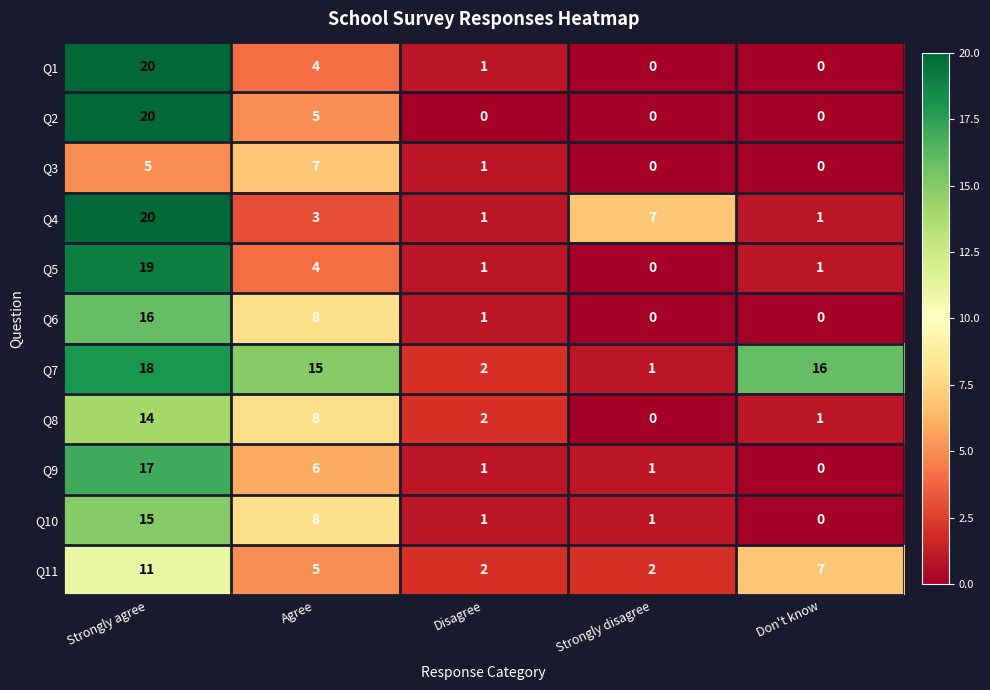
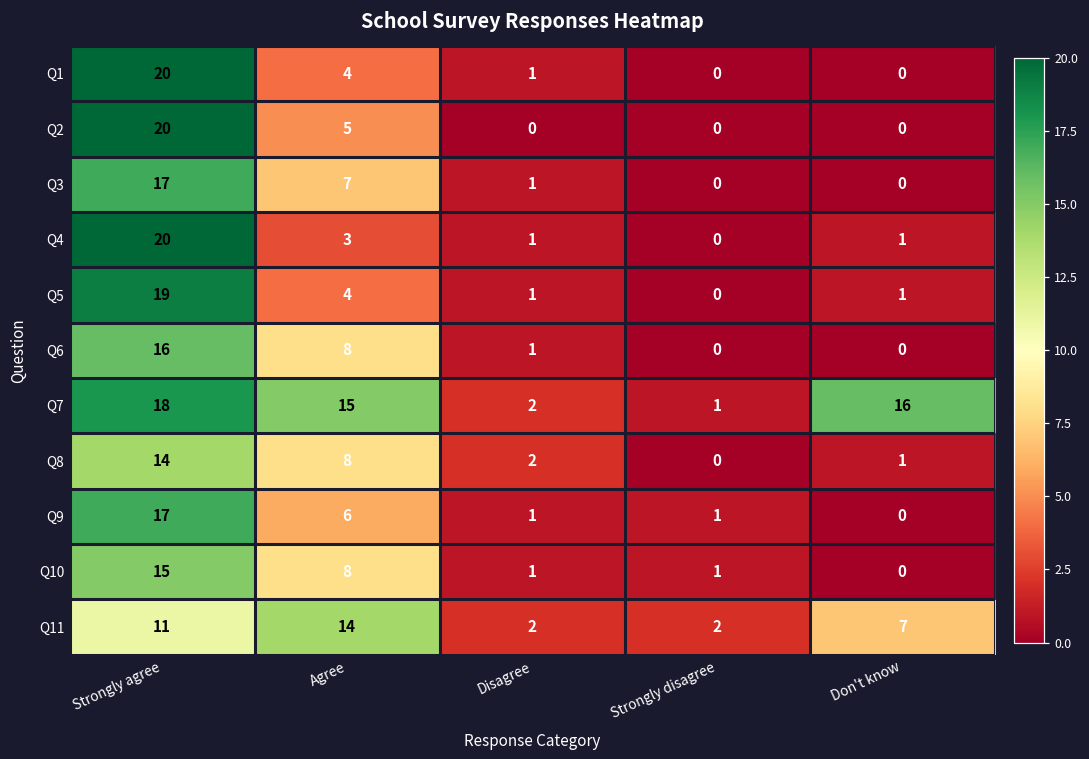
Q3, Strongly agree: 5 -> 17
Q4, Strongly disagree: 7 -> 0
Q11, Agree: 5 -> 14
